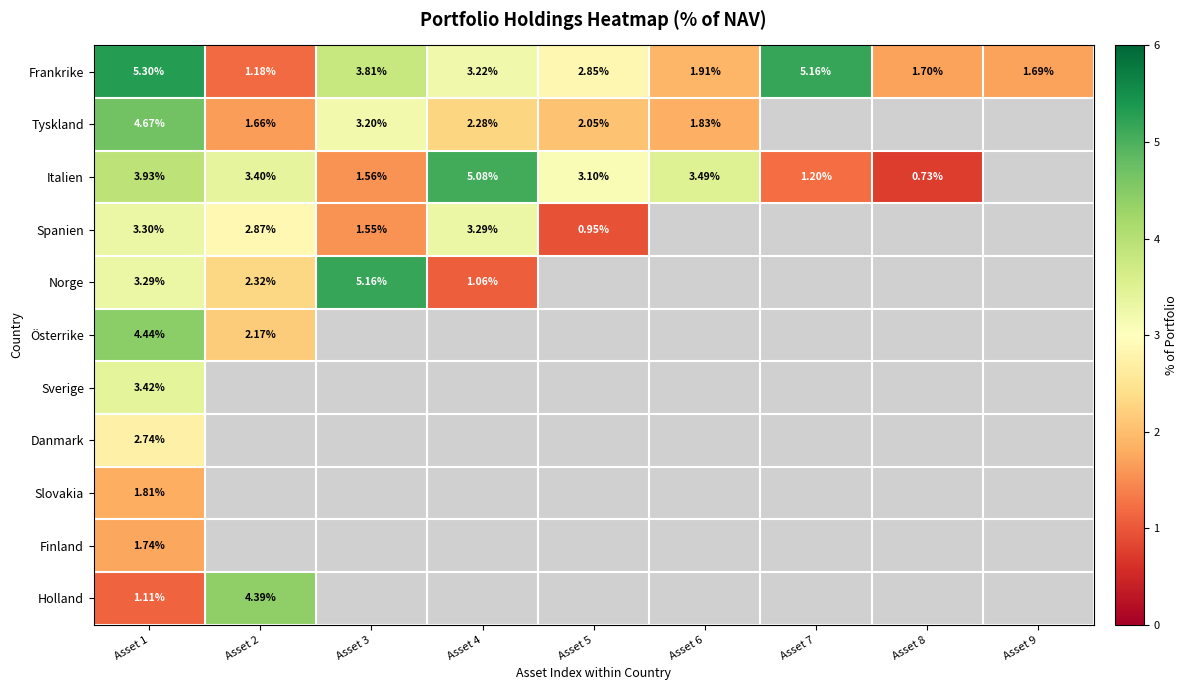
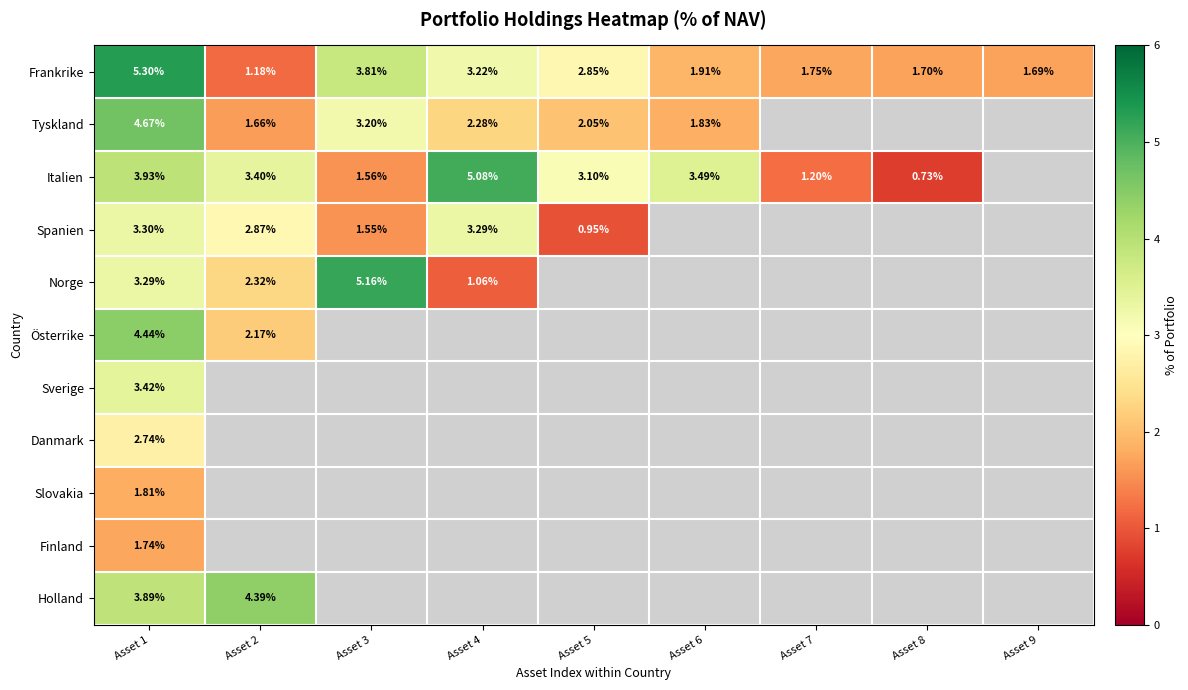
Frankrike, Asset 7: 5.16% -> 1.75%
Holland, Asset 1: 1.11% -> 3.89%
